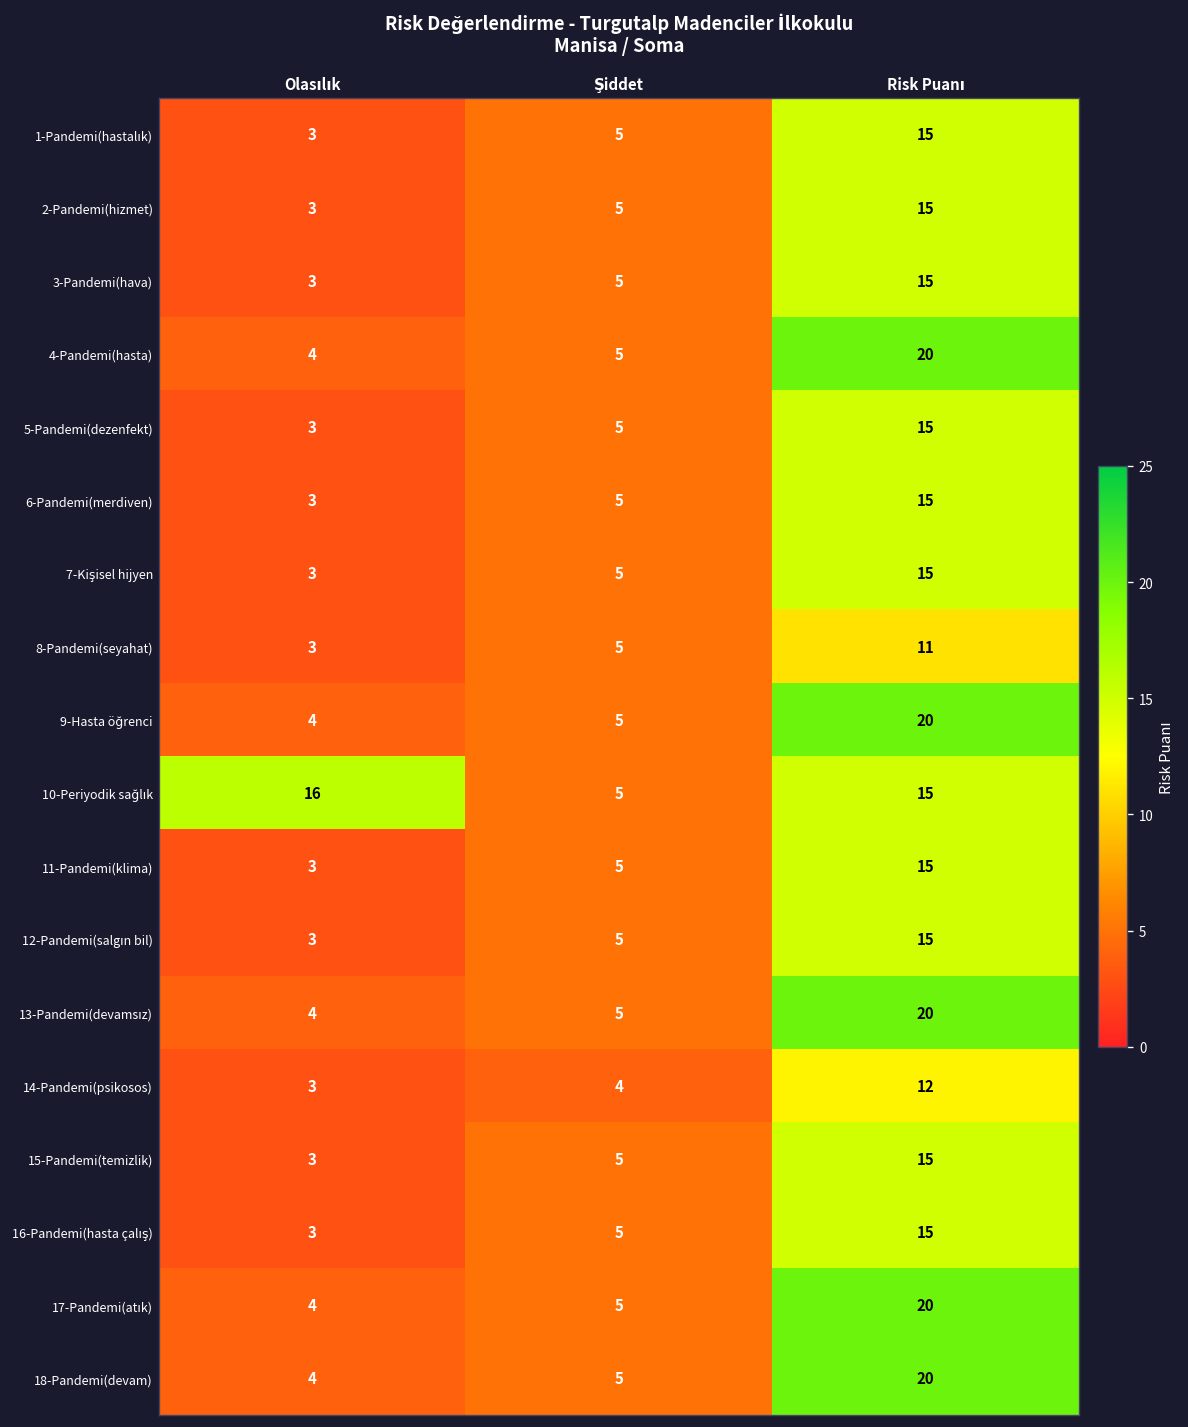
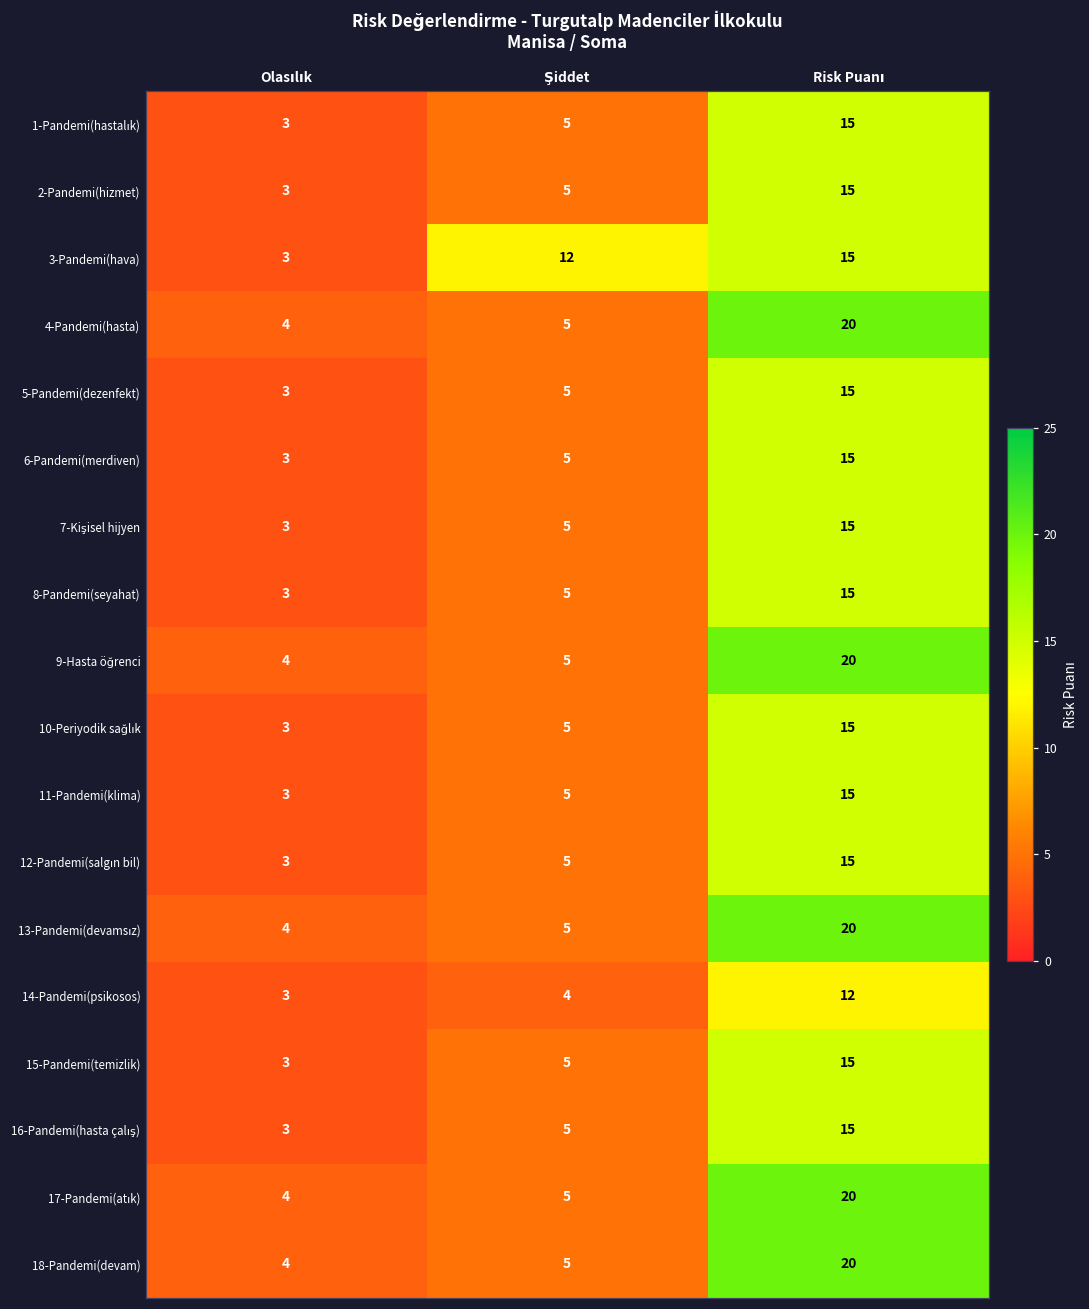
3-Pandemi(hava), Şiddet: 5 -> 12
8-Pandemi(seyahat), Risk Puanı: 11 -> 15
10-Periyodik sağlık, Olasılık: 16 -> 3
